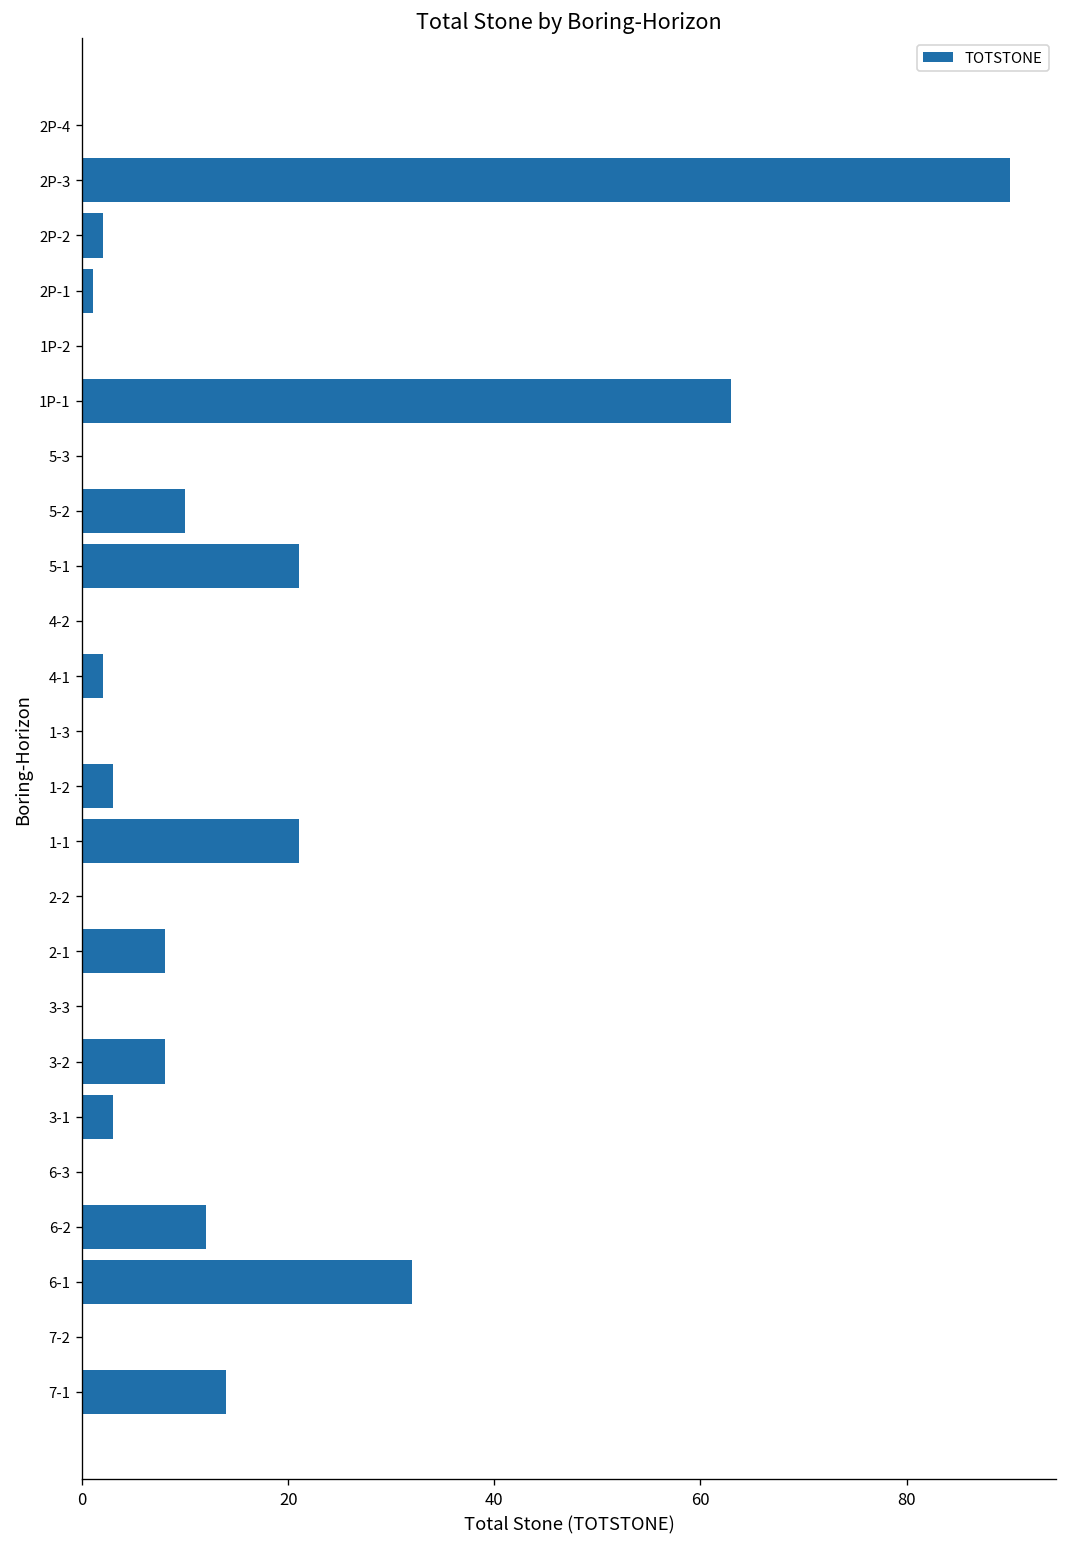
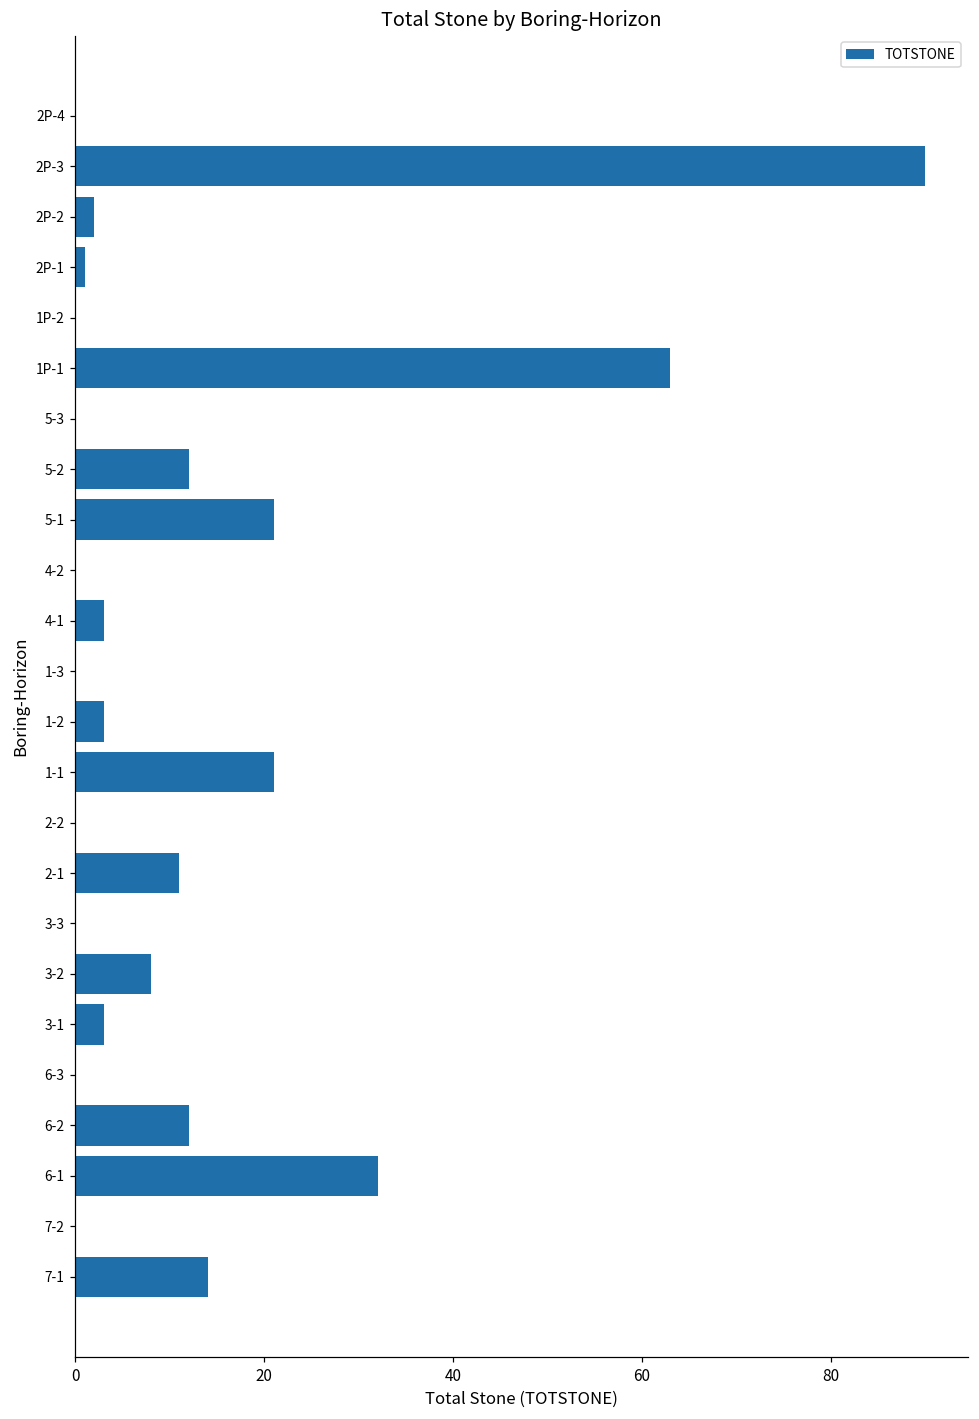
5-2: 10 -> 12
4-1: 2 -> 3
2-1: 8 -> 11
